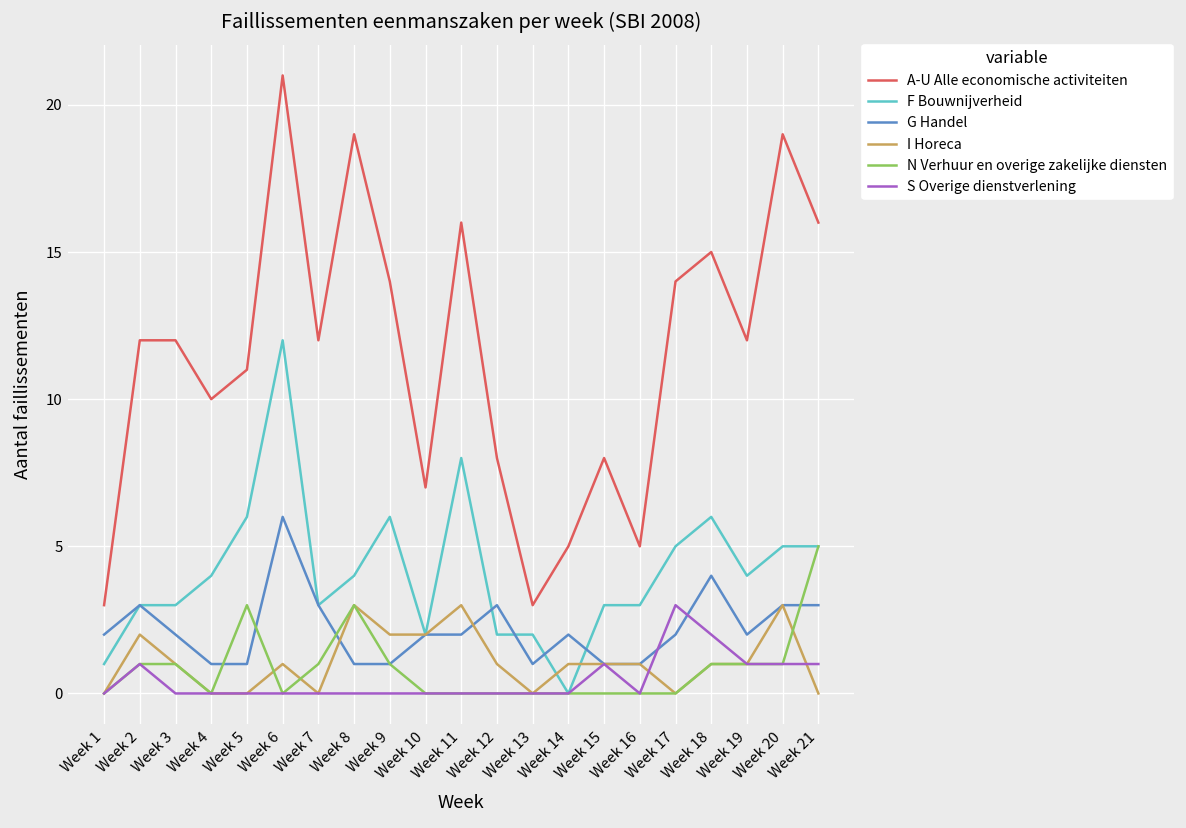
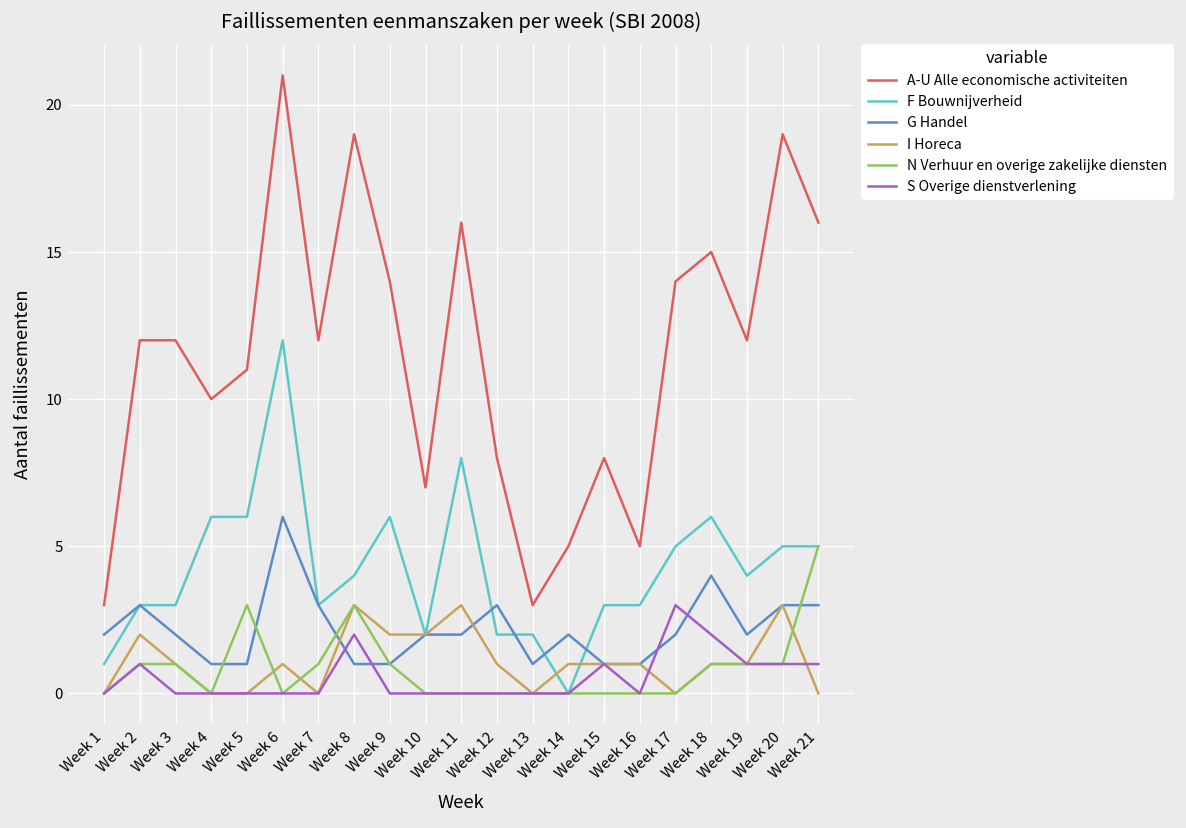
F Bouwnijverheid, Week 4: 4 -> 6
S Overige dienstverlening, Week 8: 0 -> 2
